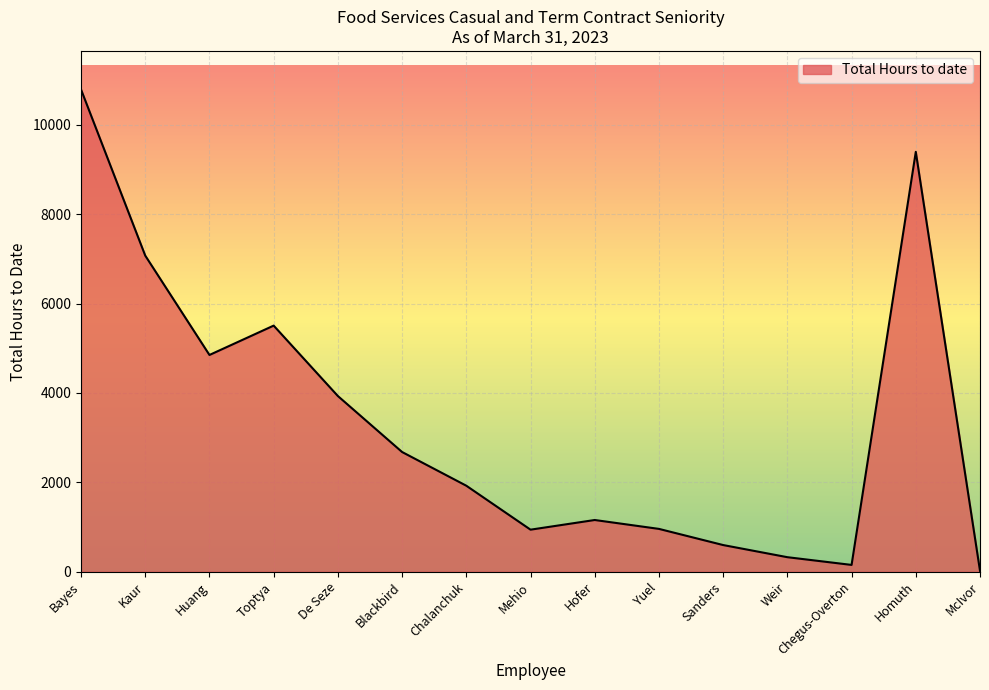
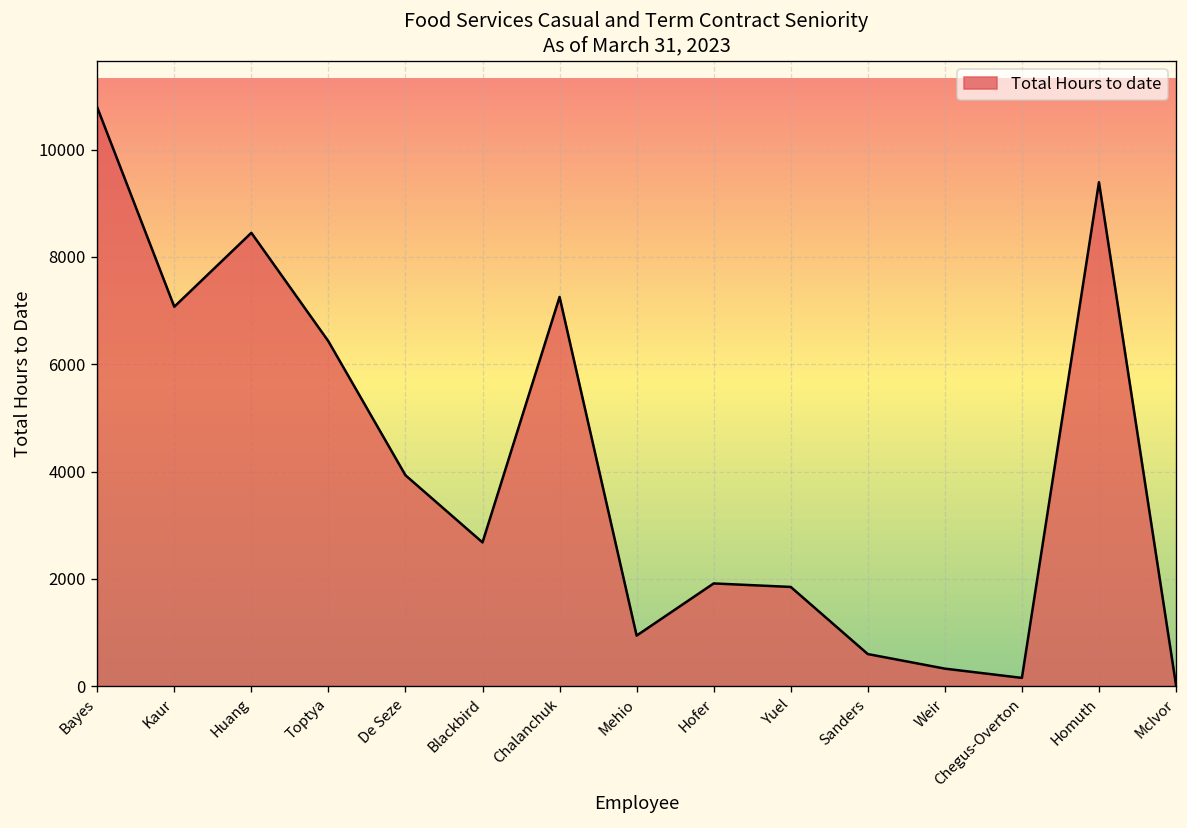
Huang: 4800 -> 8500
Toptya: 5500 -> 6400
Chalanchuk: 1900 -> 7300
Hofer: 1200 -> 1900
Yuel: 1000 -> 1800
